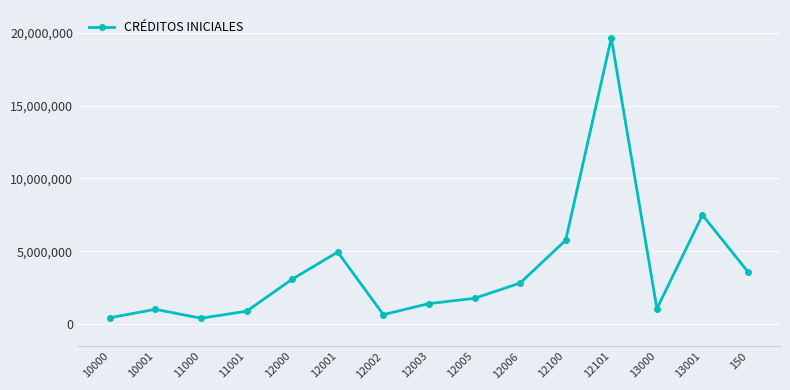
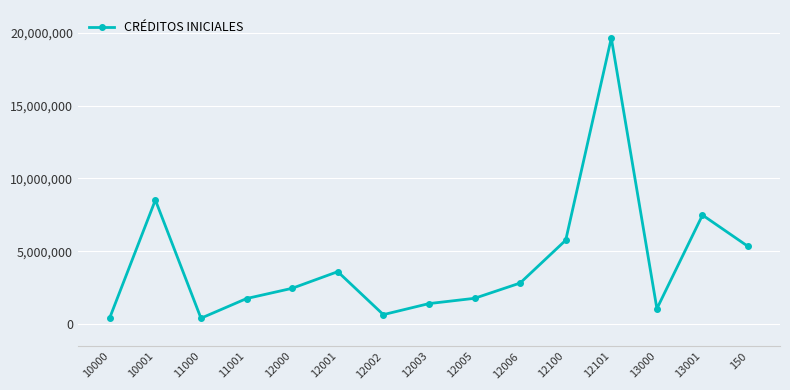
10001: 1,000,000 -> 8,500,000
11001: 900,000 -> 1,800,000
12000: 3,100,000 -> 2,500,000
12001: 4,900,000 -> 3,600,000
150: 3,600,000 -> 5,300,000
